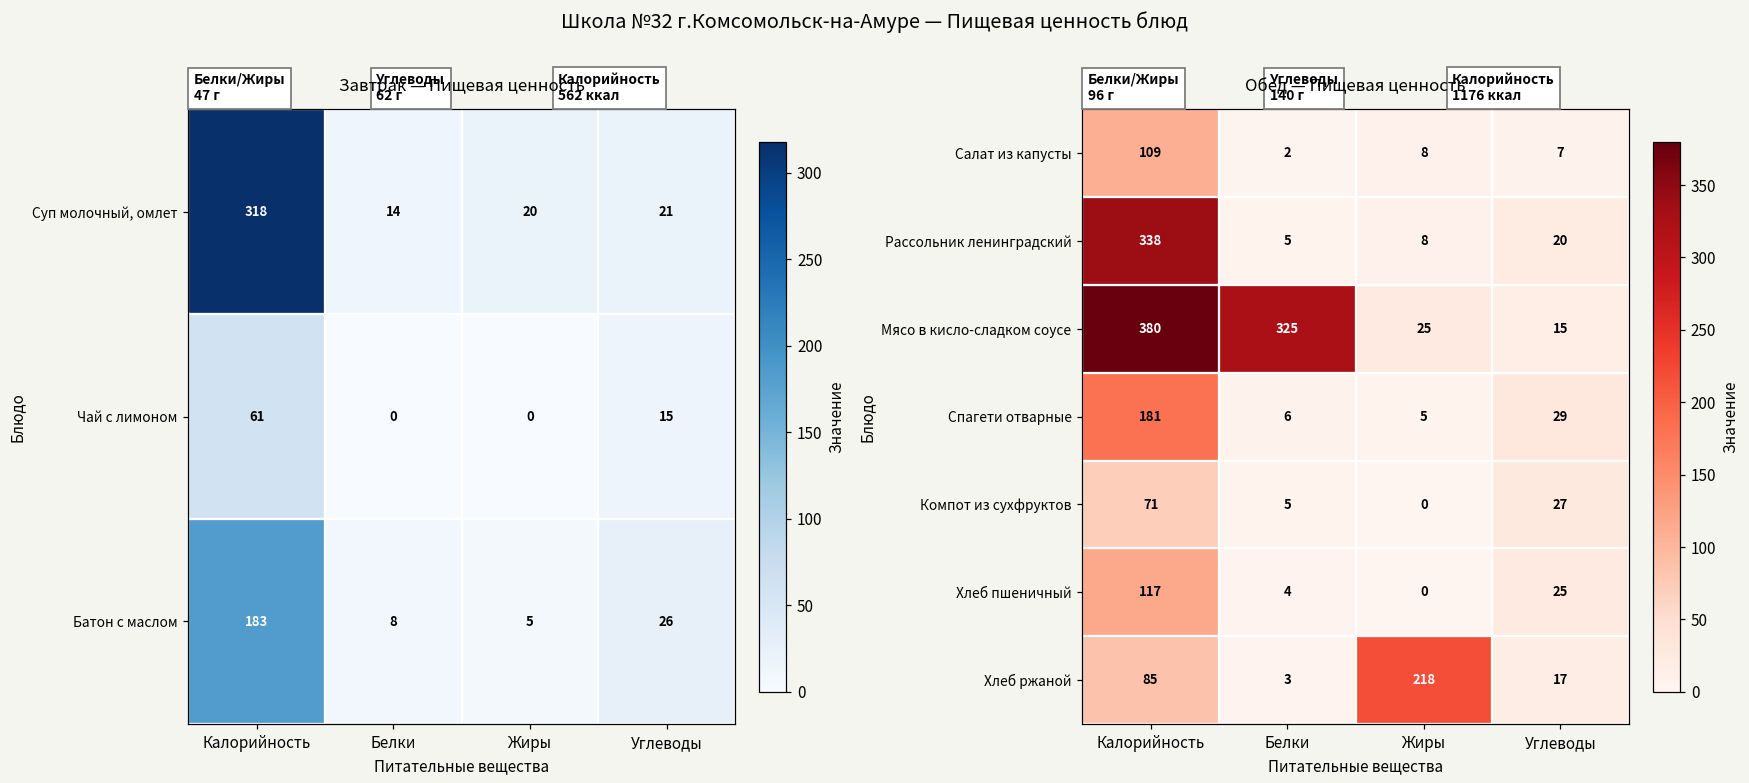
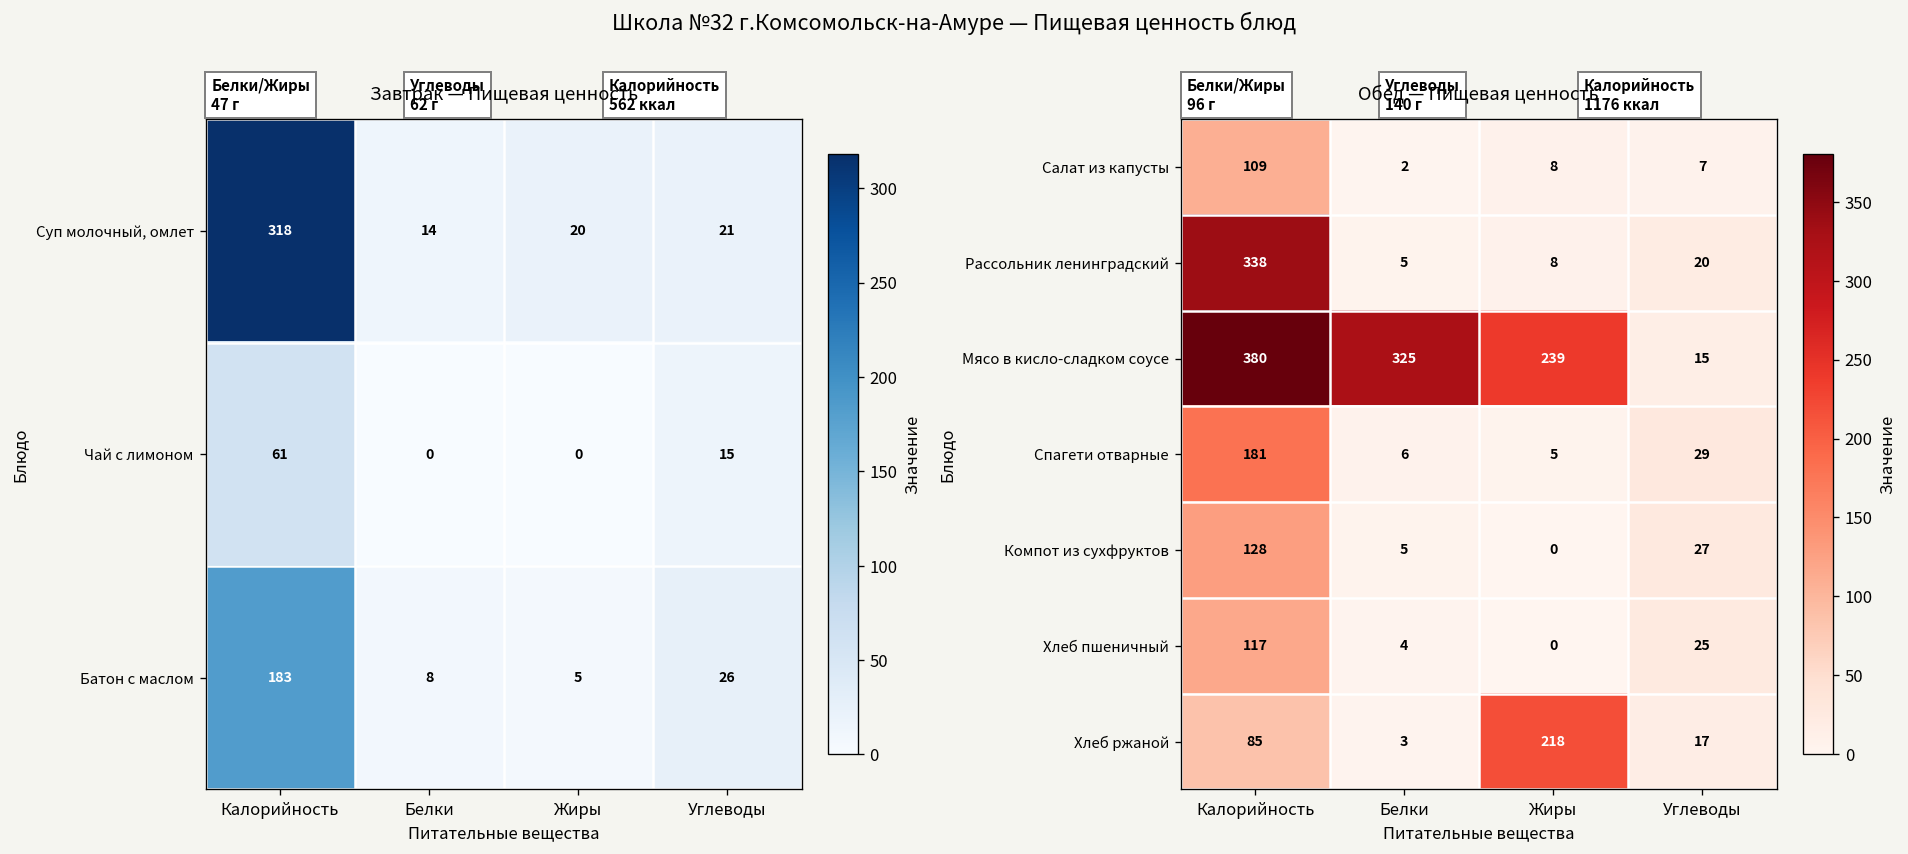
Обед — Пищевая ценность, Мясо в кисло-сладком соусе, Жиры: 25 -> 239
Обед — Пищевая ценность, Компот из сухфруктов, Калорийность: 71 -> 128
